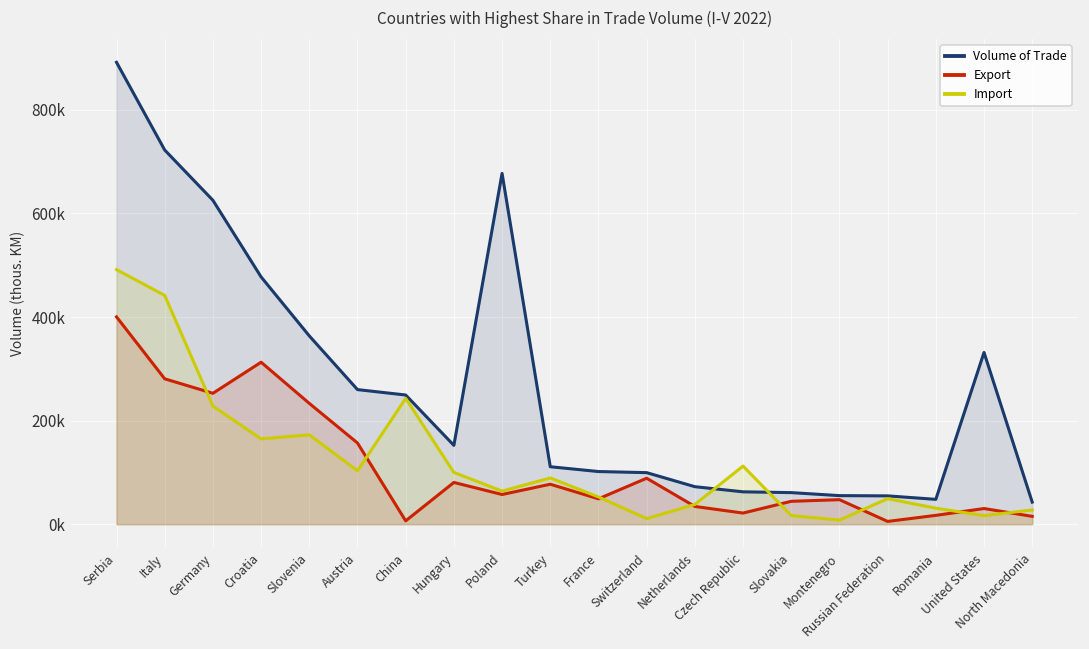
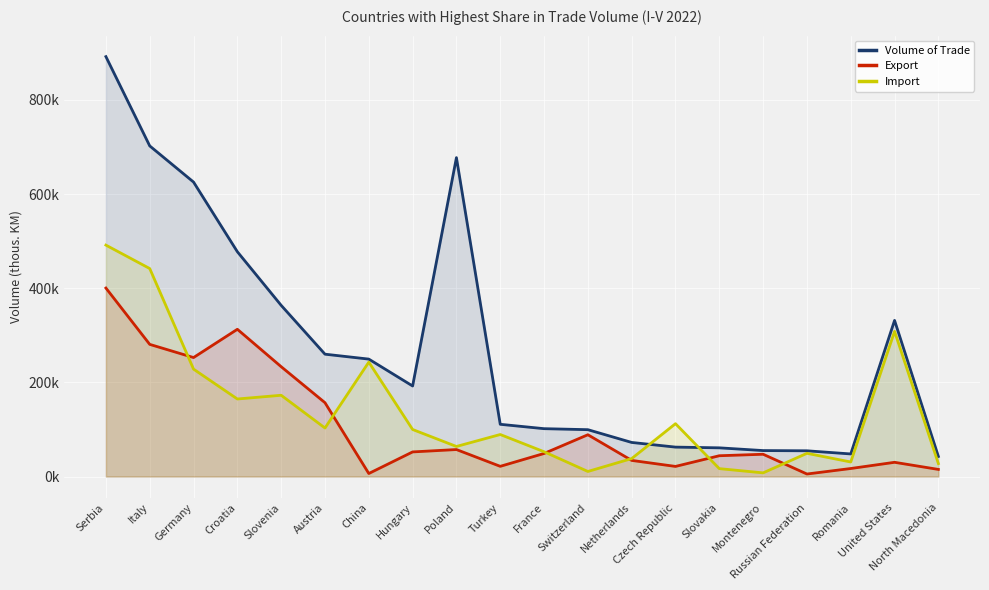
Volume of Trade, Italy: 720000 -> 700000
Volume of Trade, Hungary: 150000 -> 190000
Export, Hungary: 80000 -> 50000
Export, Turkey: 80000 -> 20000
Import, United States: 20000 -> 310000
